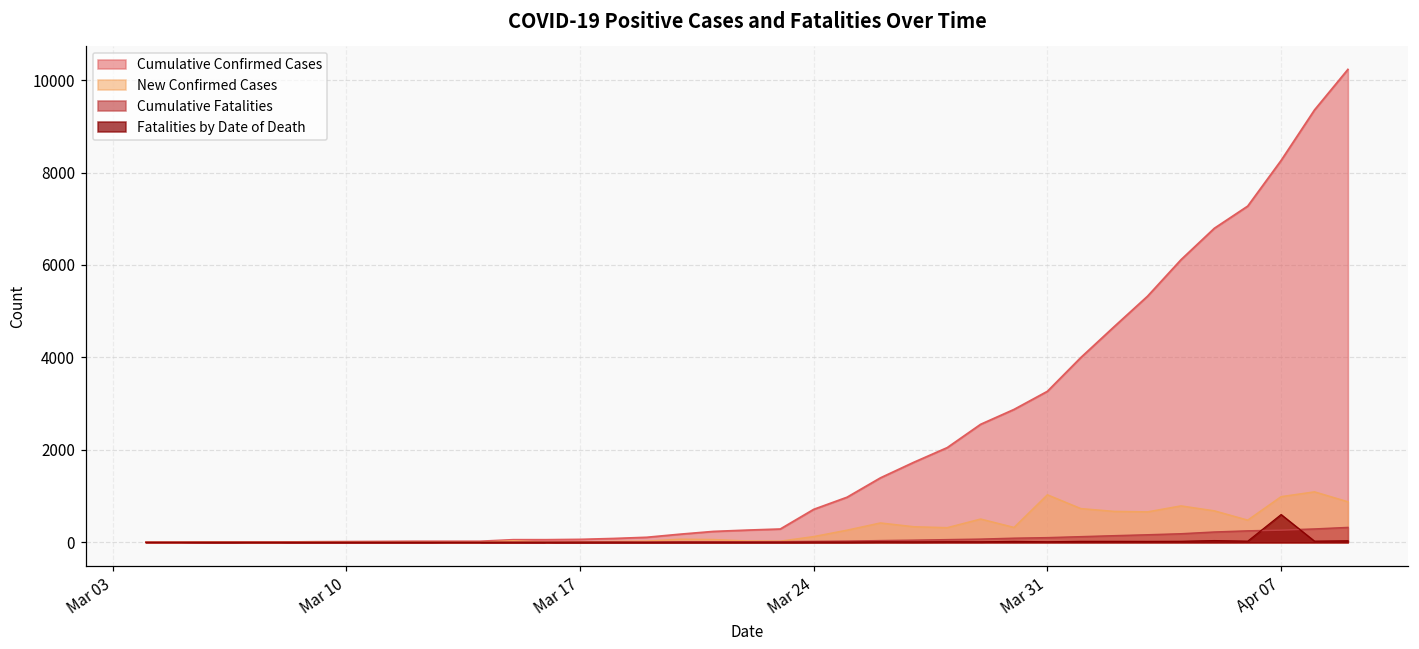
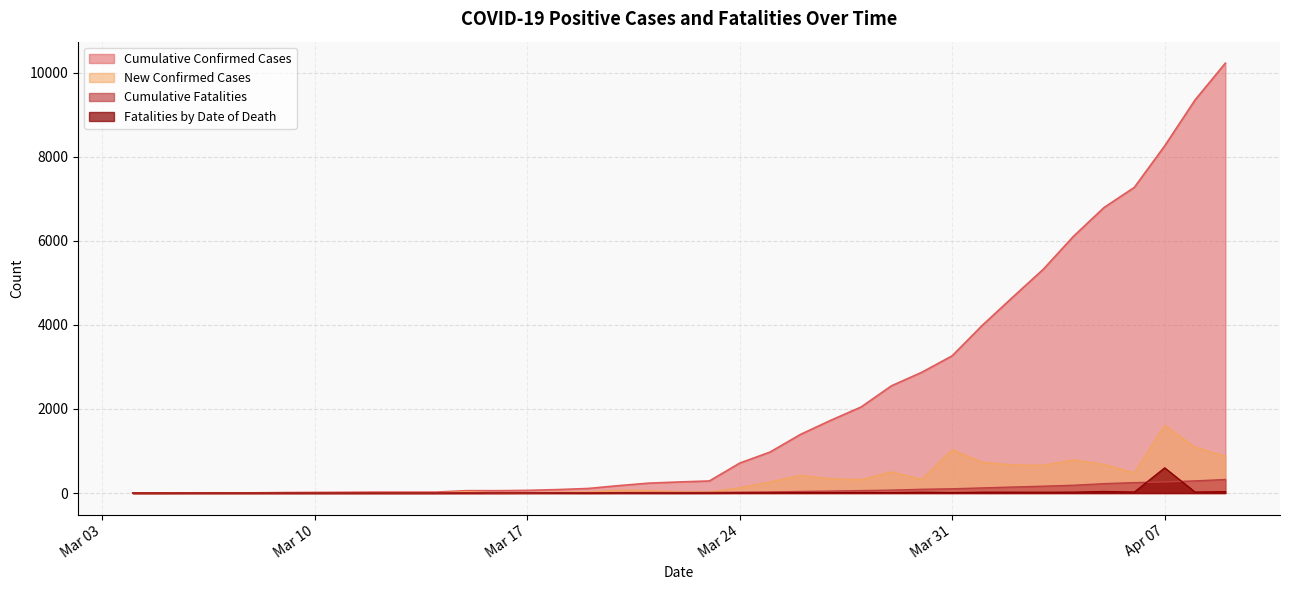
New Confirmed Cases, Apr 07: 1000 -> 1600
